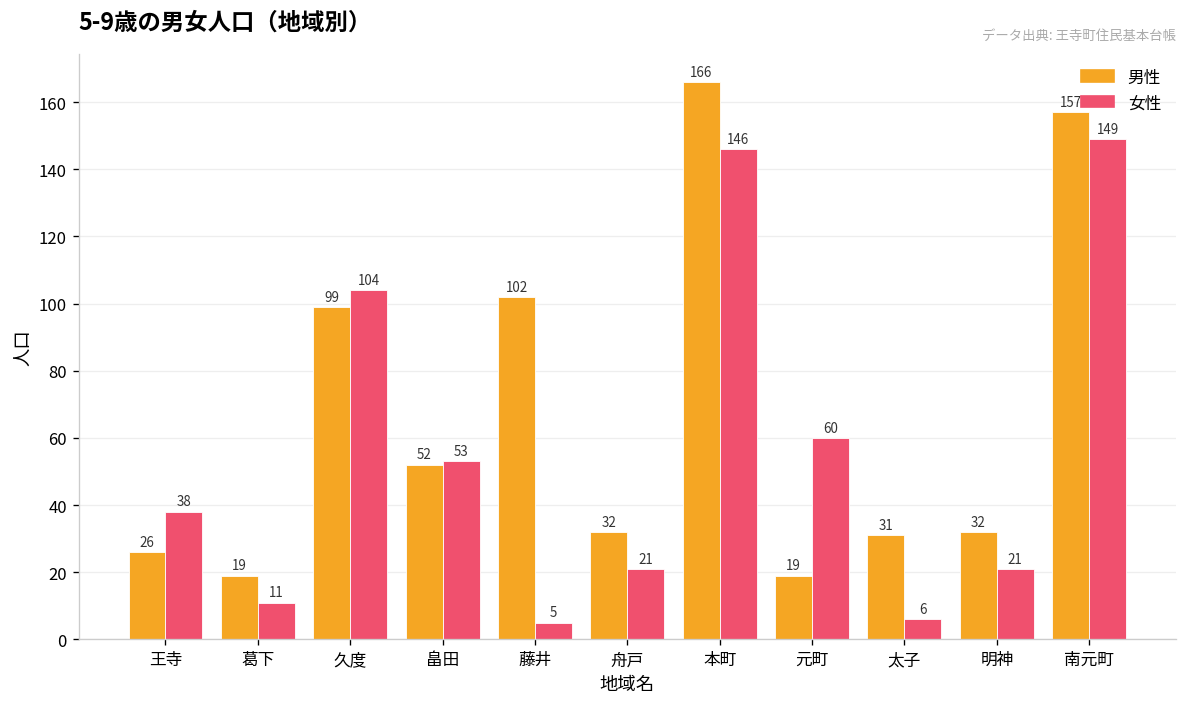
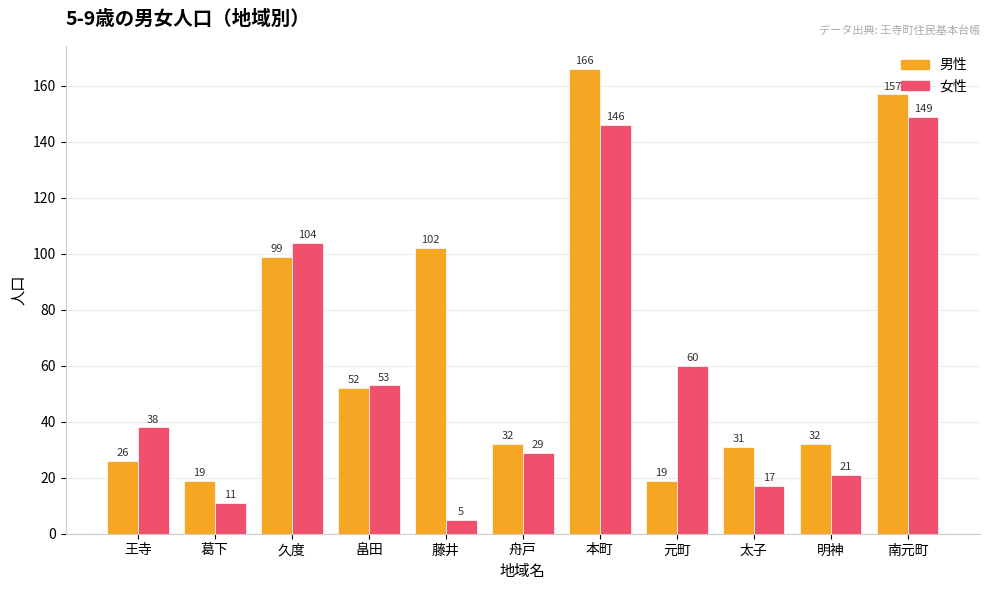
女性, 舟戸: 21 -> 29
女性, 太子: 6 -> 17
